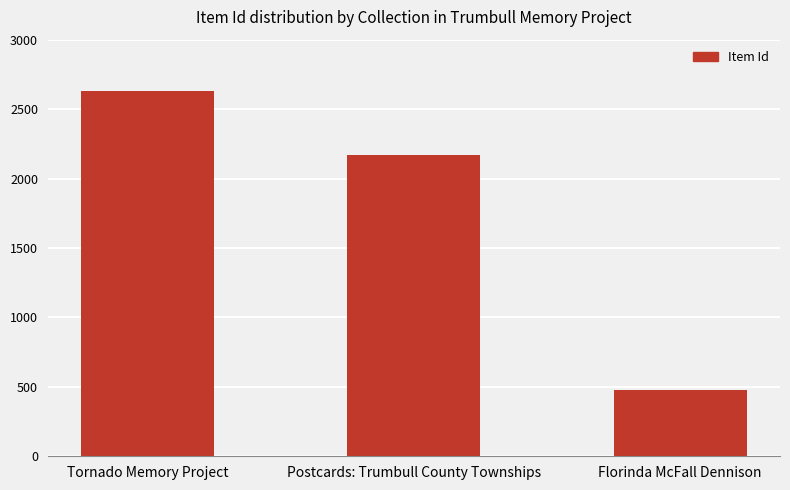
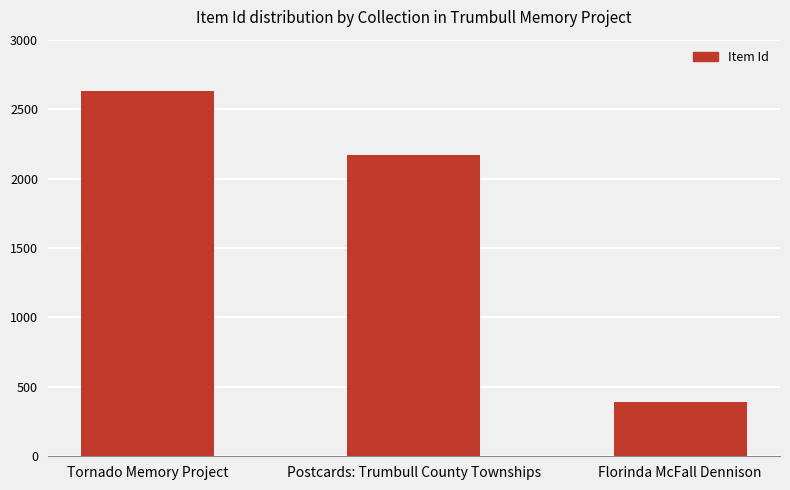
Florinda McFall Dennison: 480 -> 390
